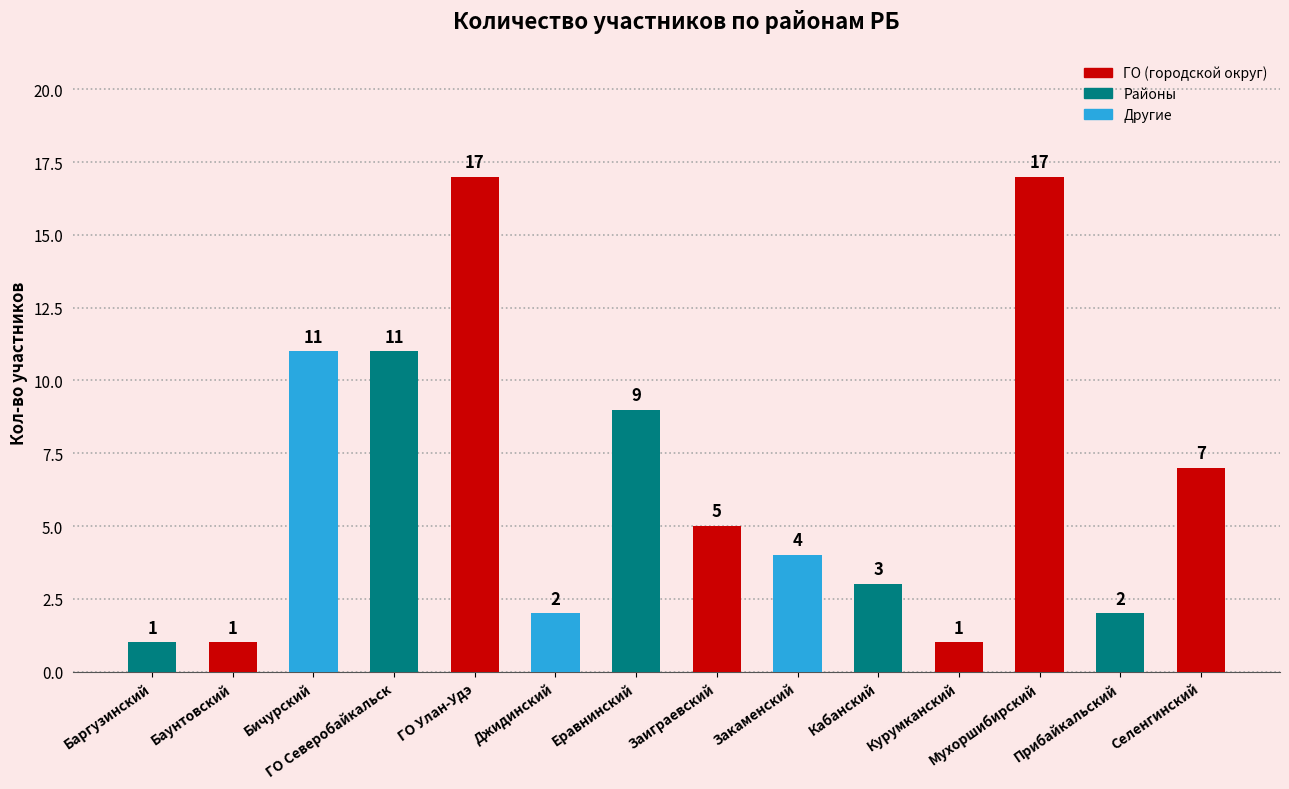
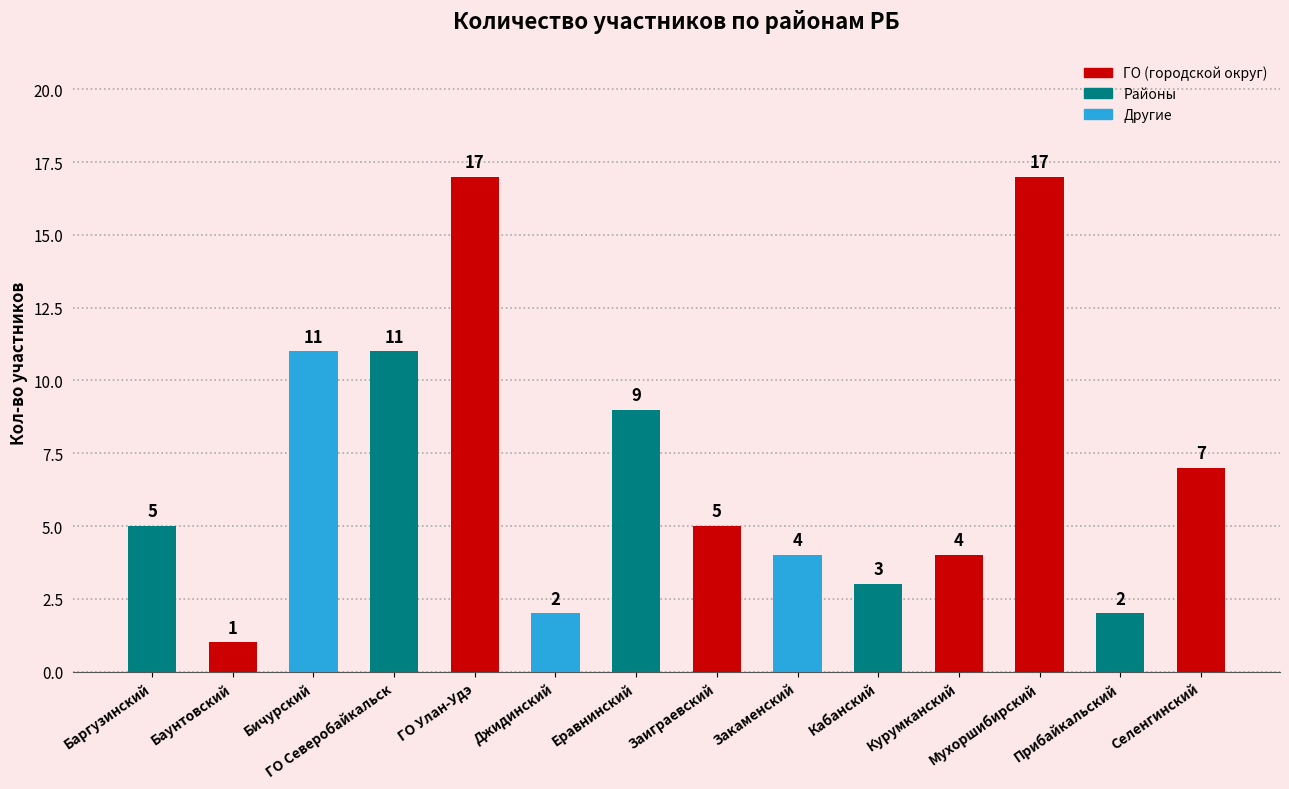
Баргузинский: 1 -> 5
Курумканский: 1 -> 4
